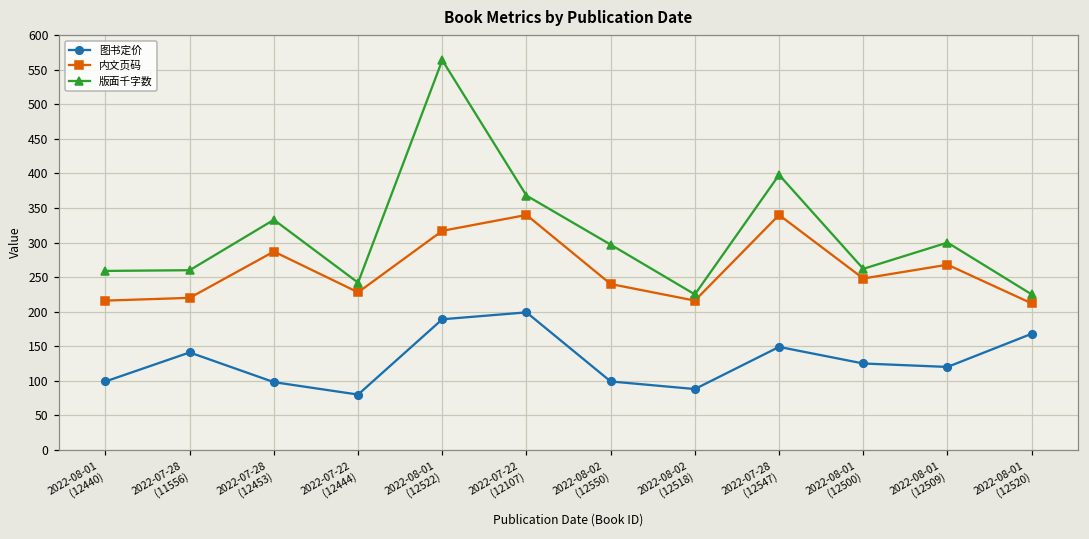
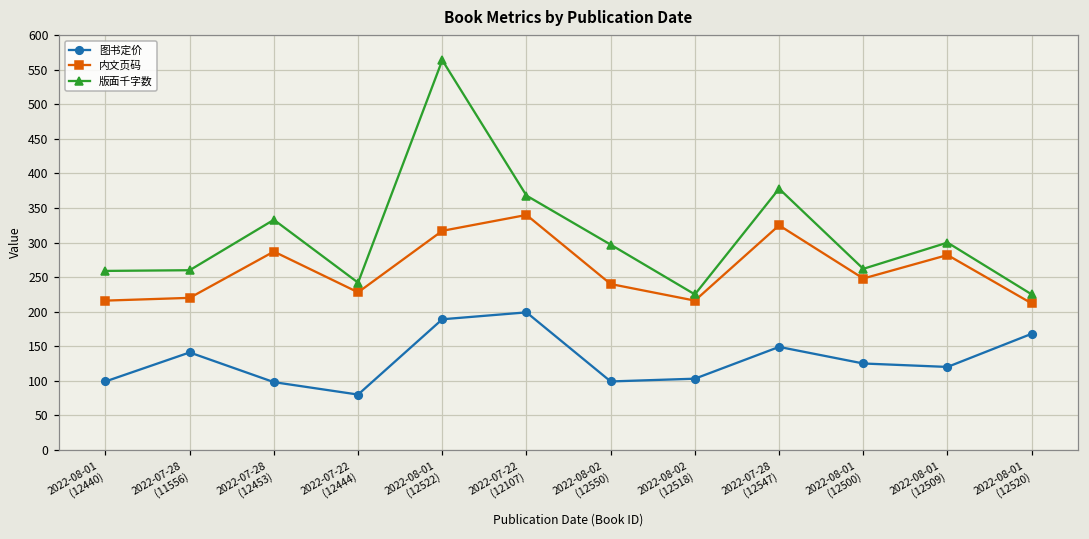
图书定价, 2022-08-02 (12518): 90 -> 100
内文页码, 2022-07-28 (12547): 340 -> 330
版面千字数, 2022-07-28 (12547): 400 -> 380
内文页码, 2022-08-01 (12509): 270 -> 280
